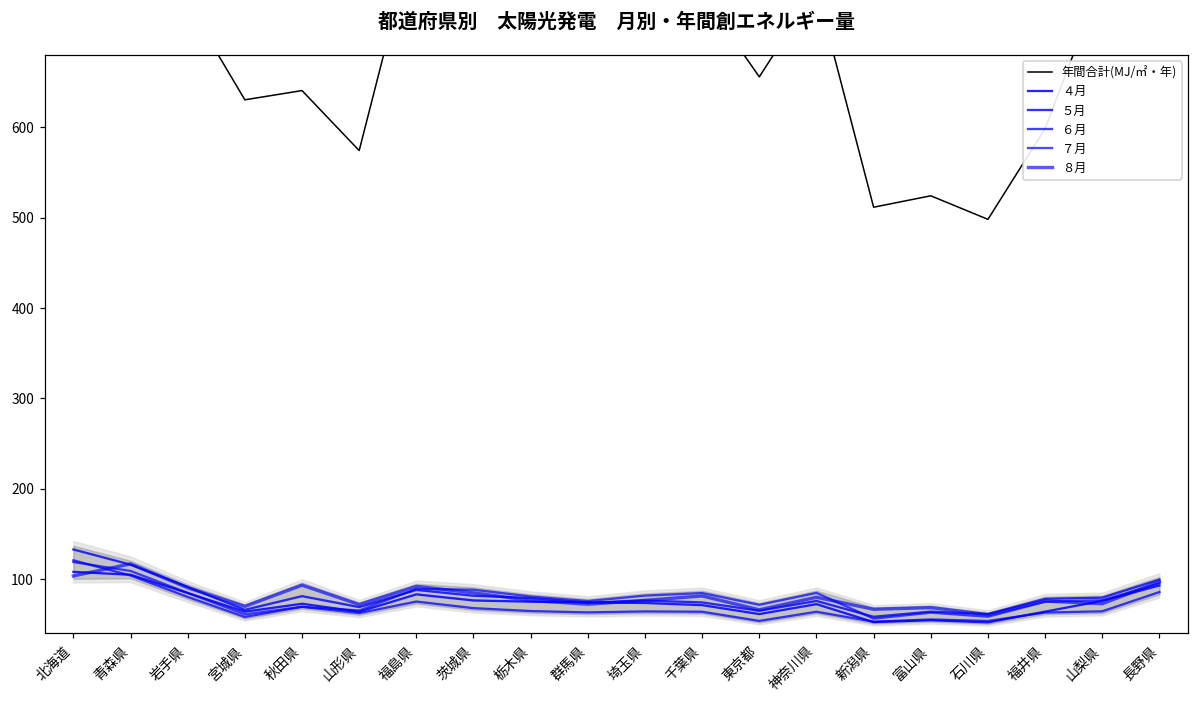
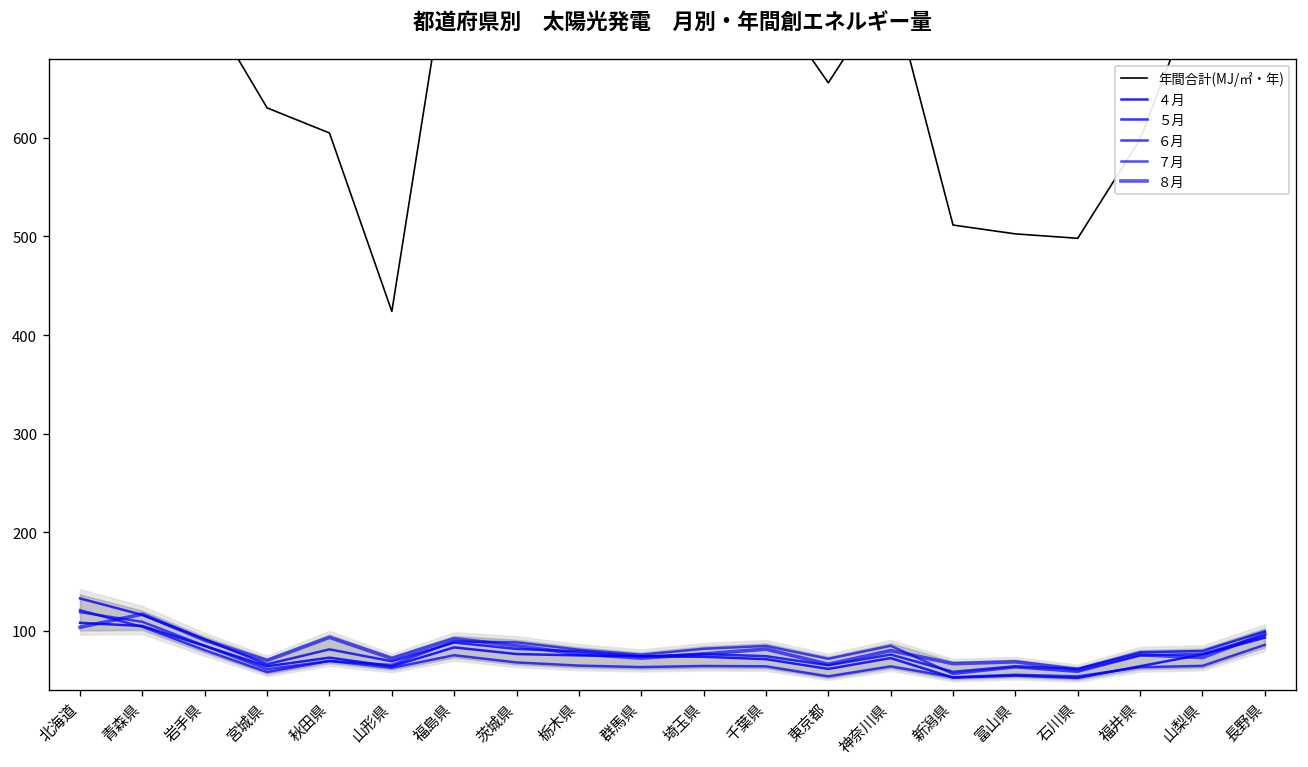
年間合計(MJ/㎡・年), 秋田県: 640 -> 600
年間合計(MJ/㎡・年), 山形県: 570 -> 420
年間合計(MJ/㎡・年), 富山県: 520 -> 500
